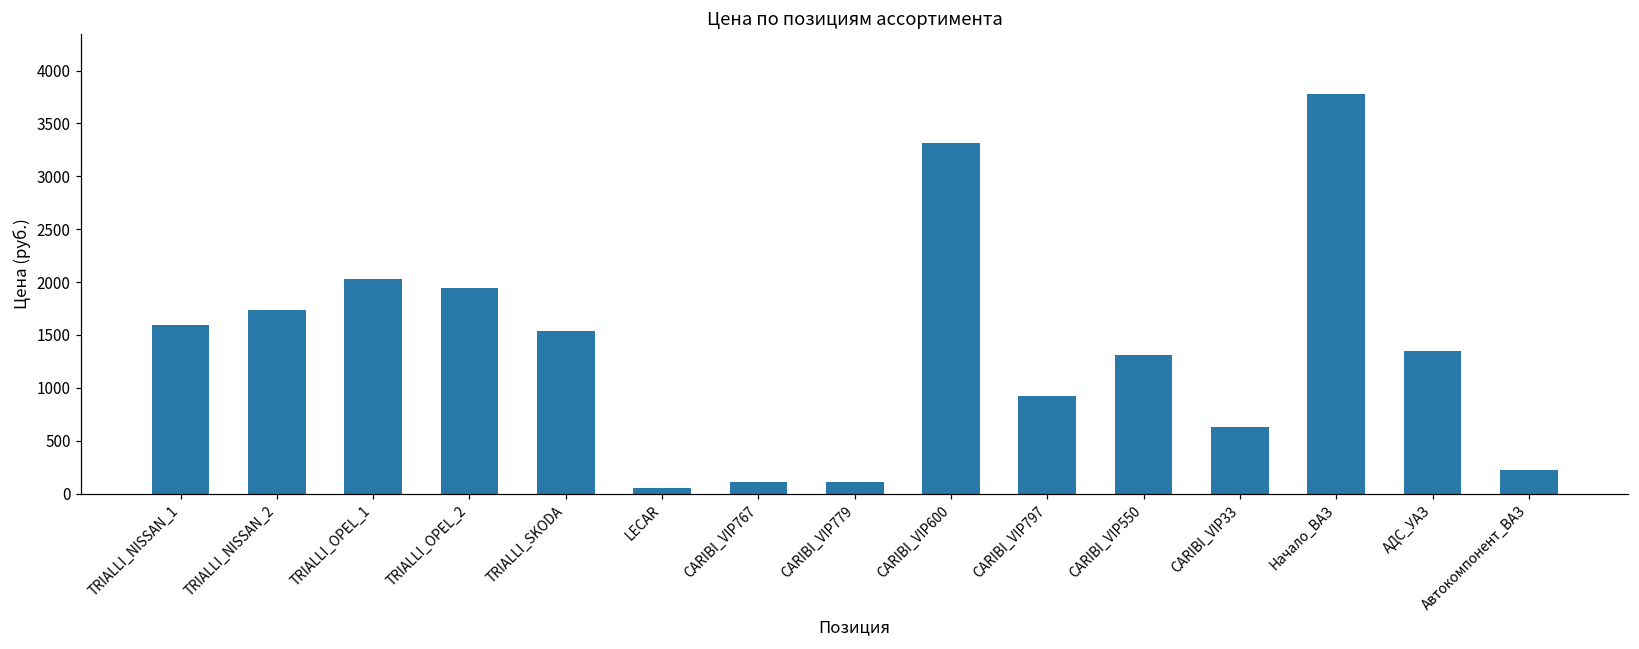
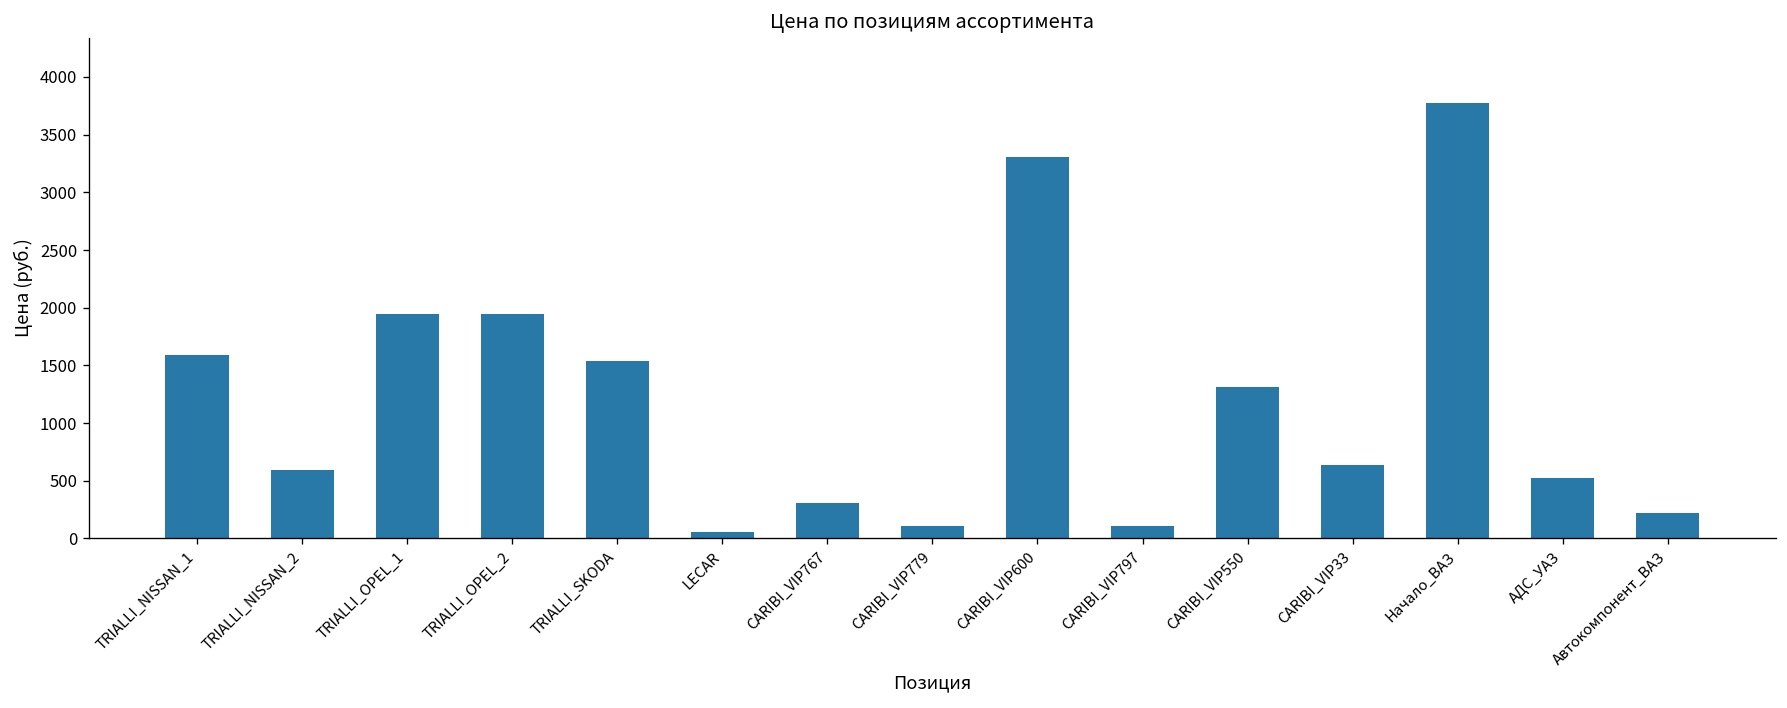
TRIALLI_NISSAN_2: 1700 -> 600
TRIALLI_OPEL_1: 2000 -> 1900
CARIBI_VIP767: 100 -> 300
CARIBI_VIP797: 900 -> 100
АДС_УАЗ: 1300 -> 500
